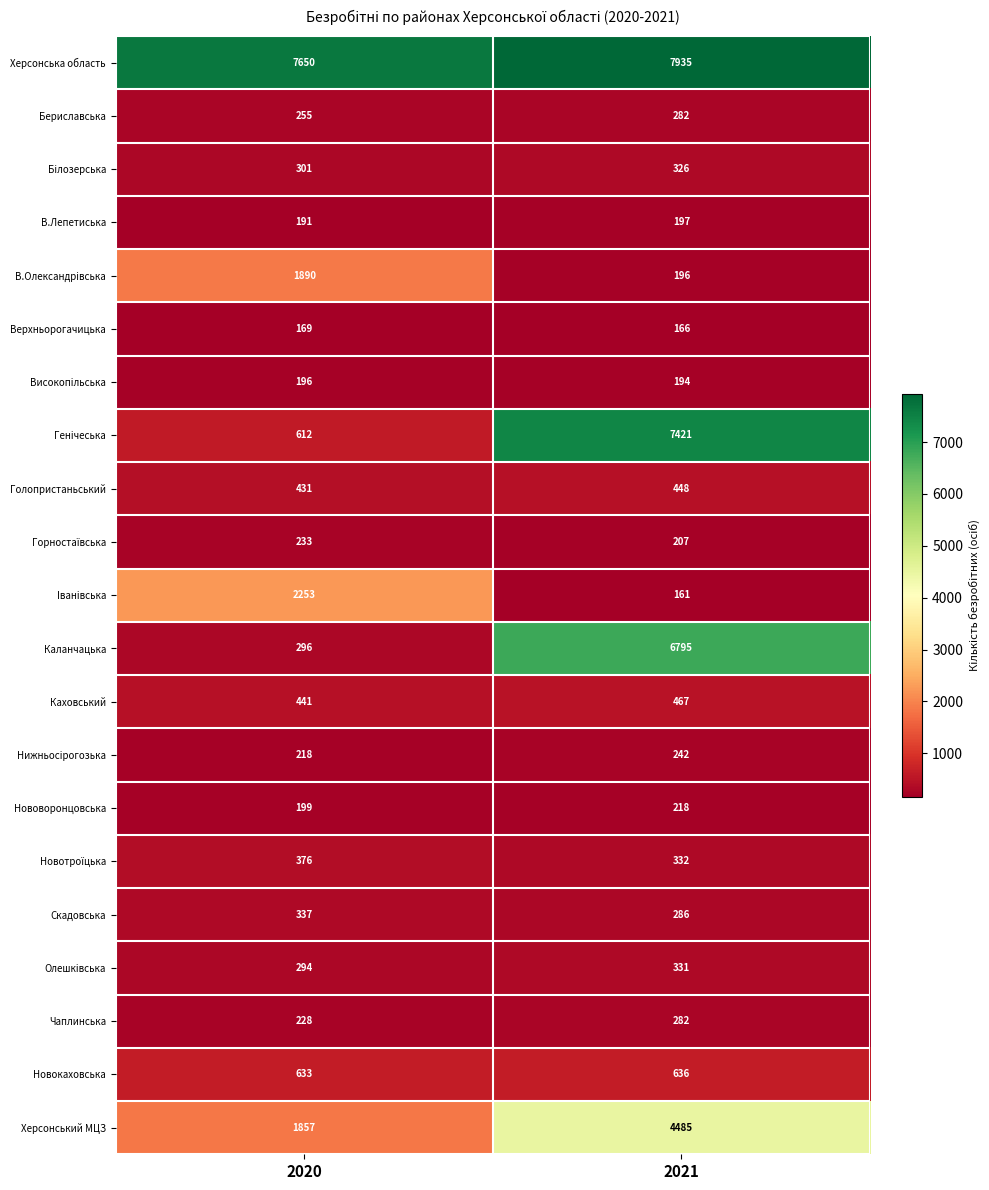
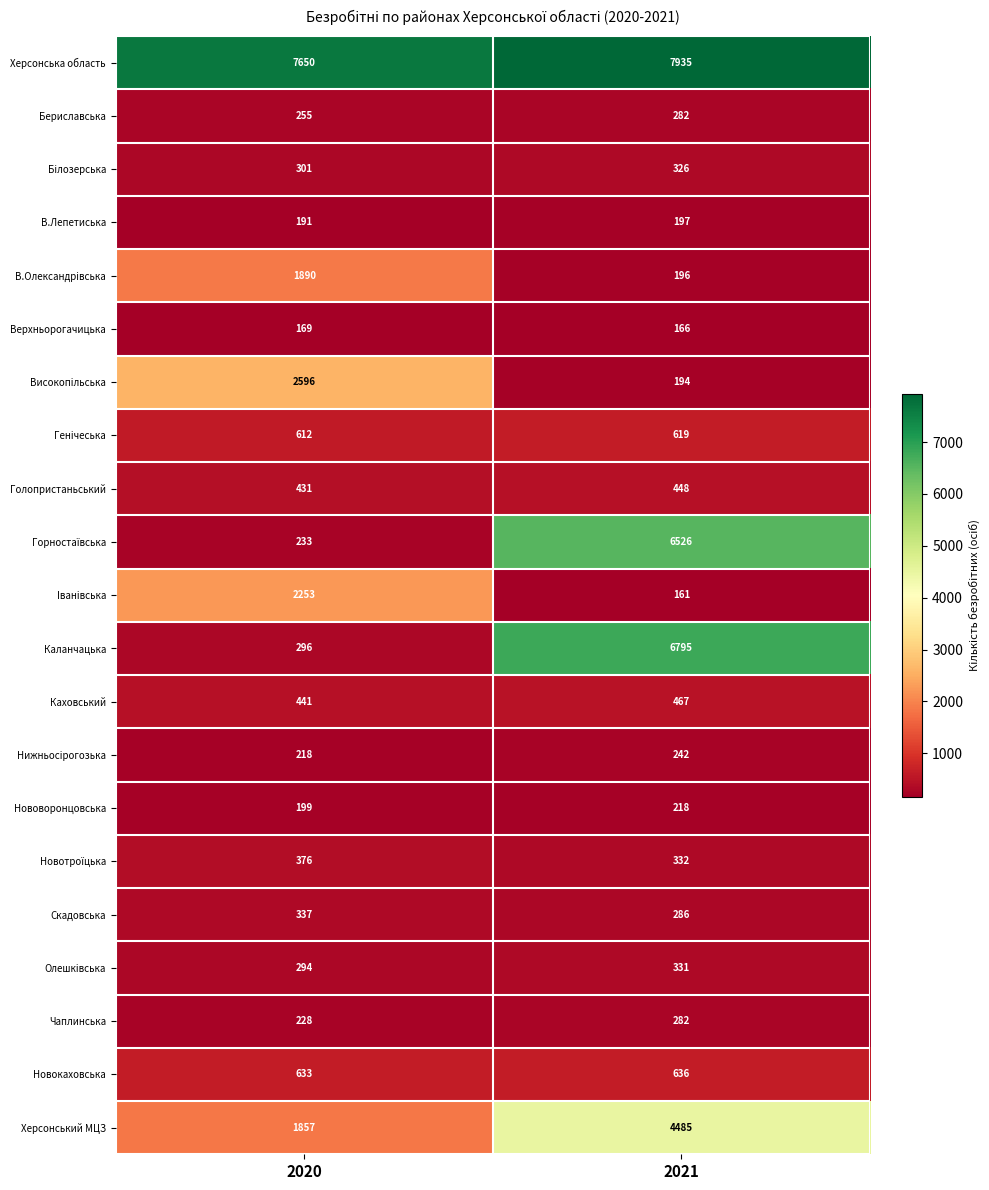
Високопільська, 2020: 196 -> 2596
Генічеська, 2021: 7421 -> 619
Горностаївська, 2021: 207 -> 6526
